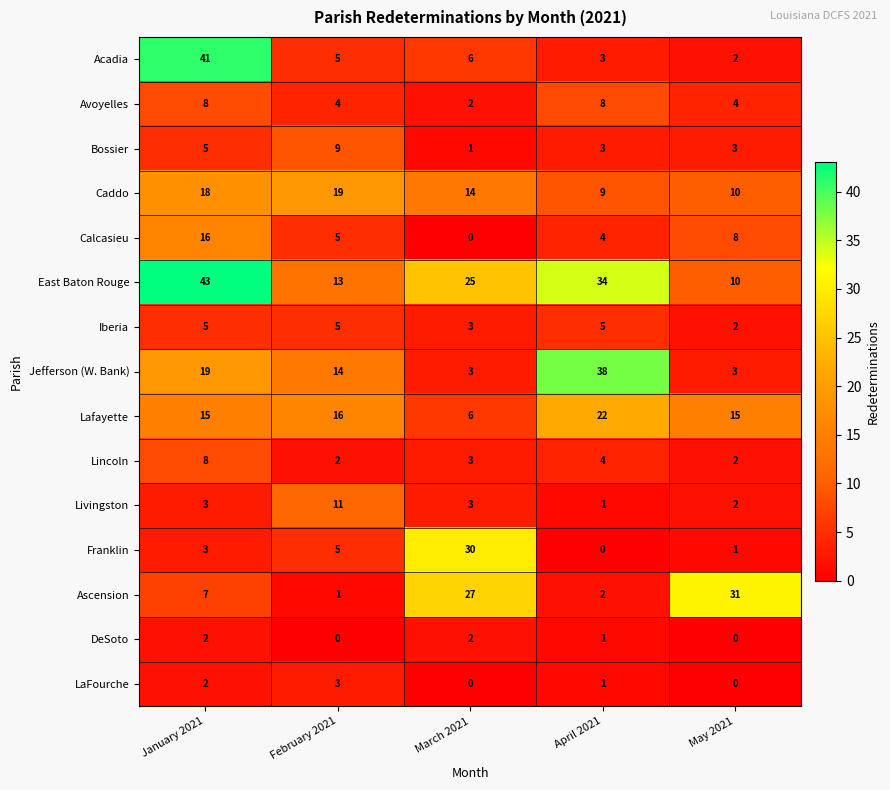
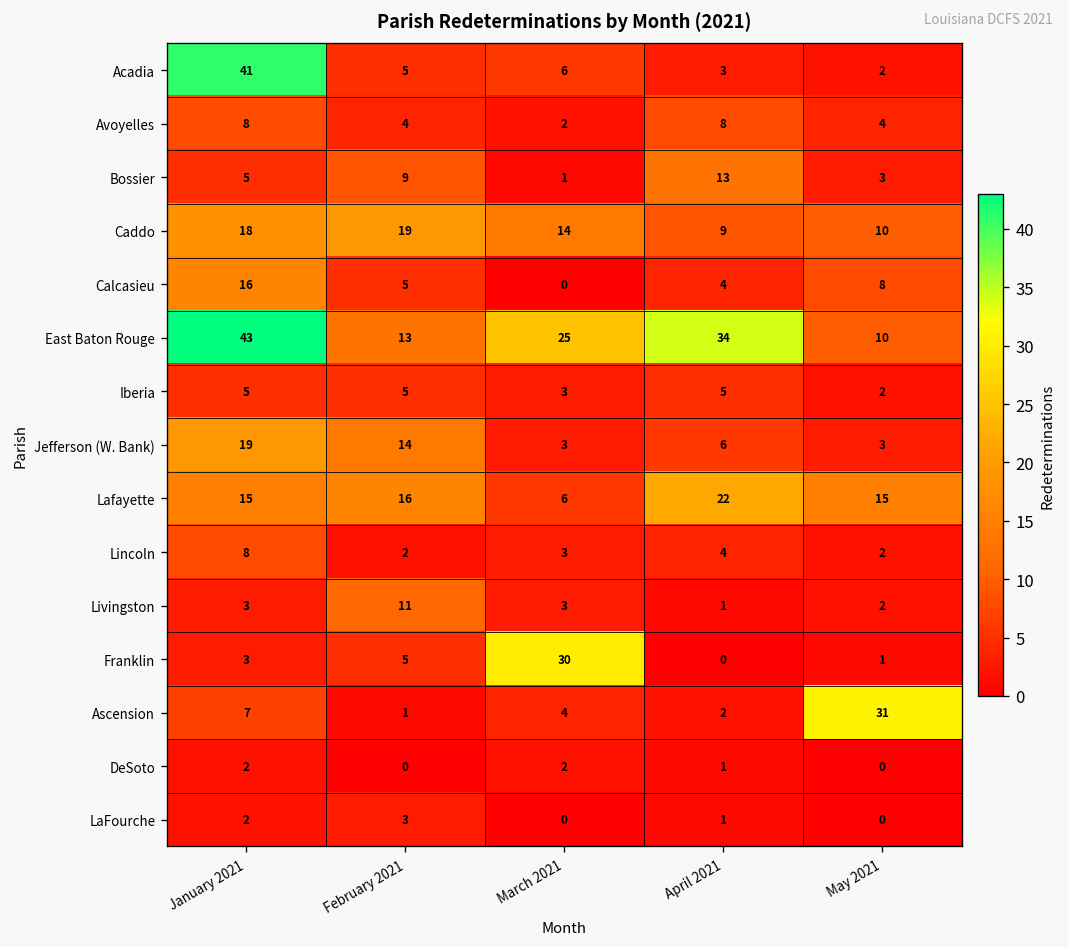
Bossier, April 2021: 3 -> 13
Jefferson (W. Bank), April 2021: 38 -> 6
Ascension, March 2021: 27 -> 4
